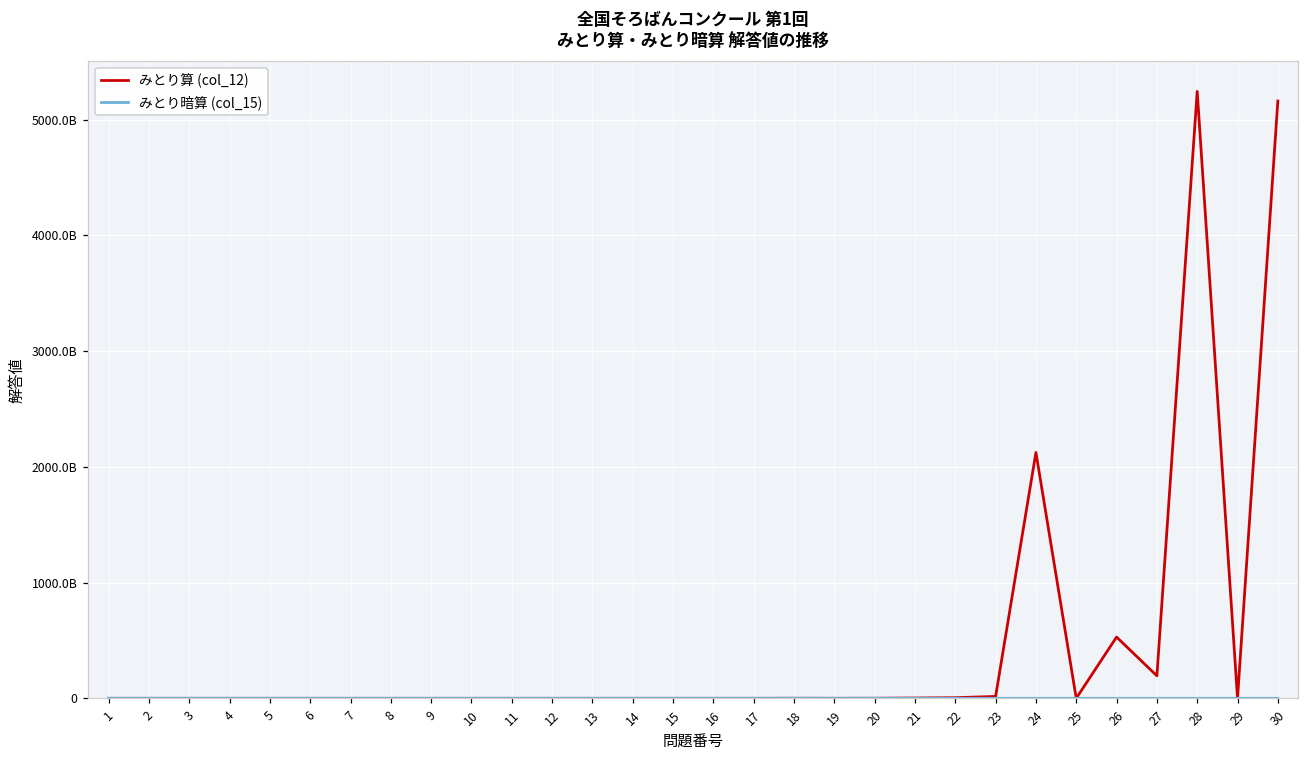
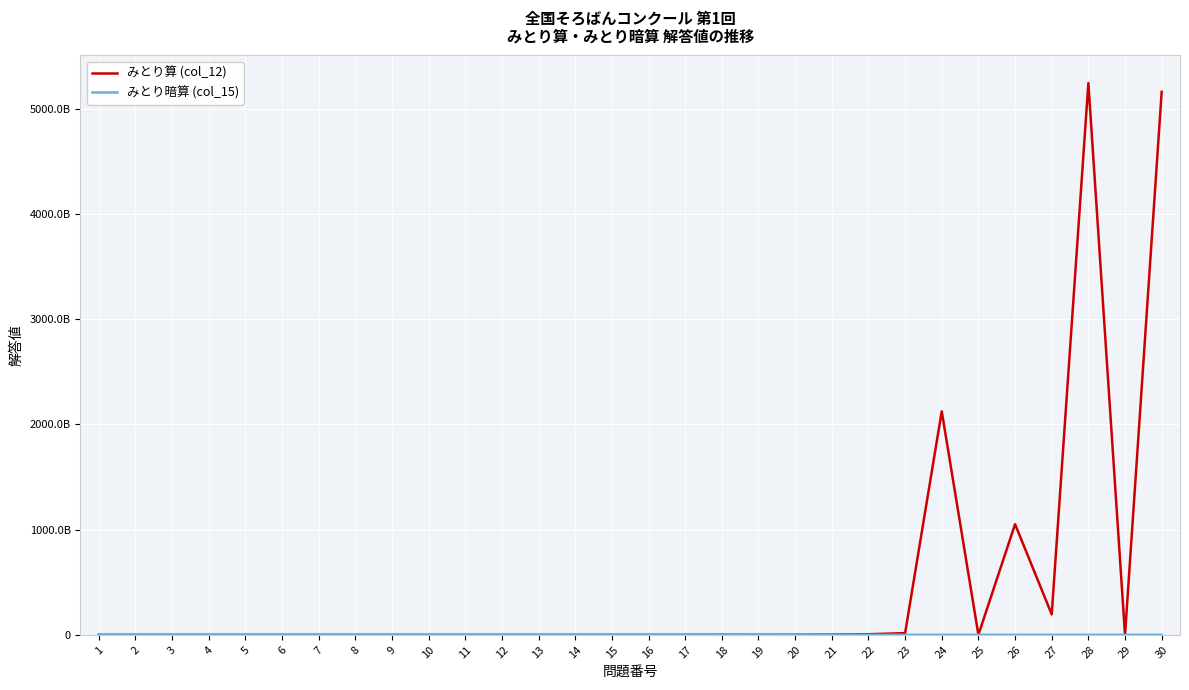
みとり算 (col_12), 26: 530000000000 -> 1050000000000
